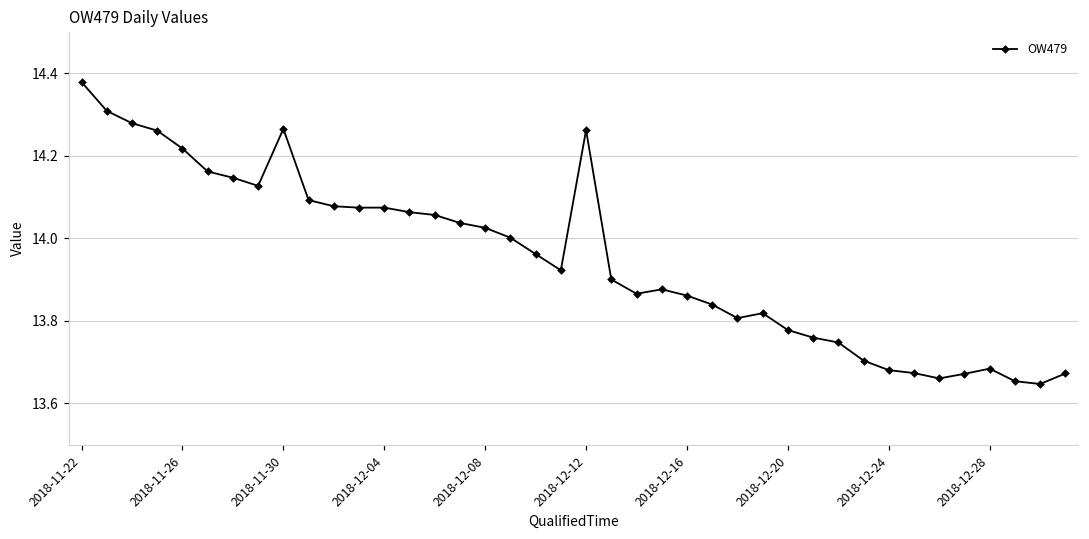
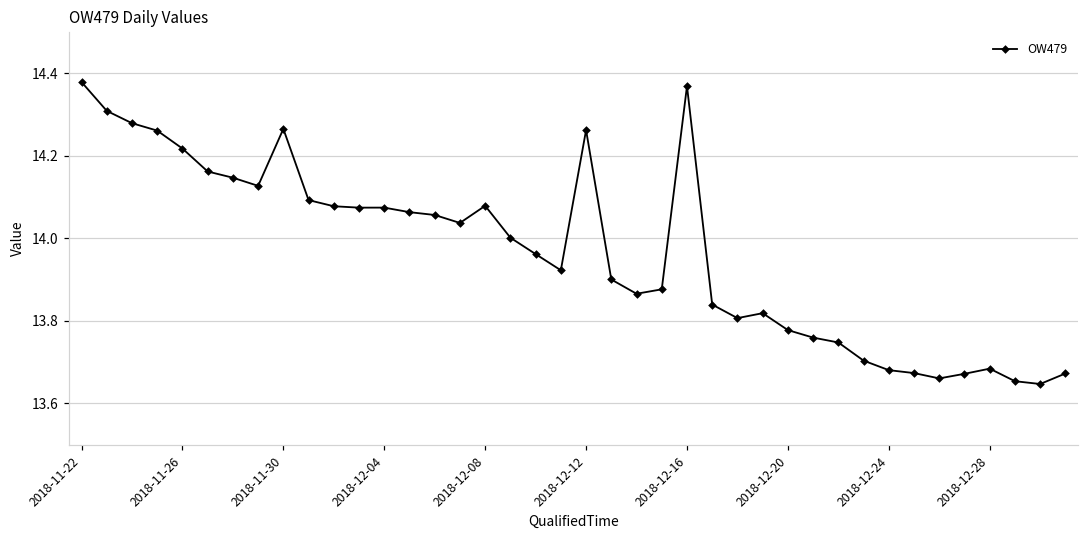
2018-12-08: 14.03 -> 14.08
2018-12-16: 13.86 -> 14.37
